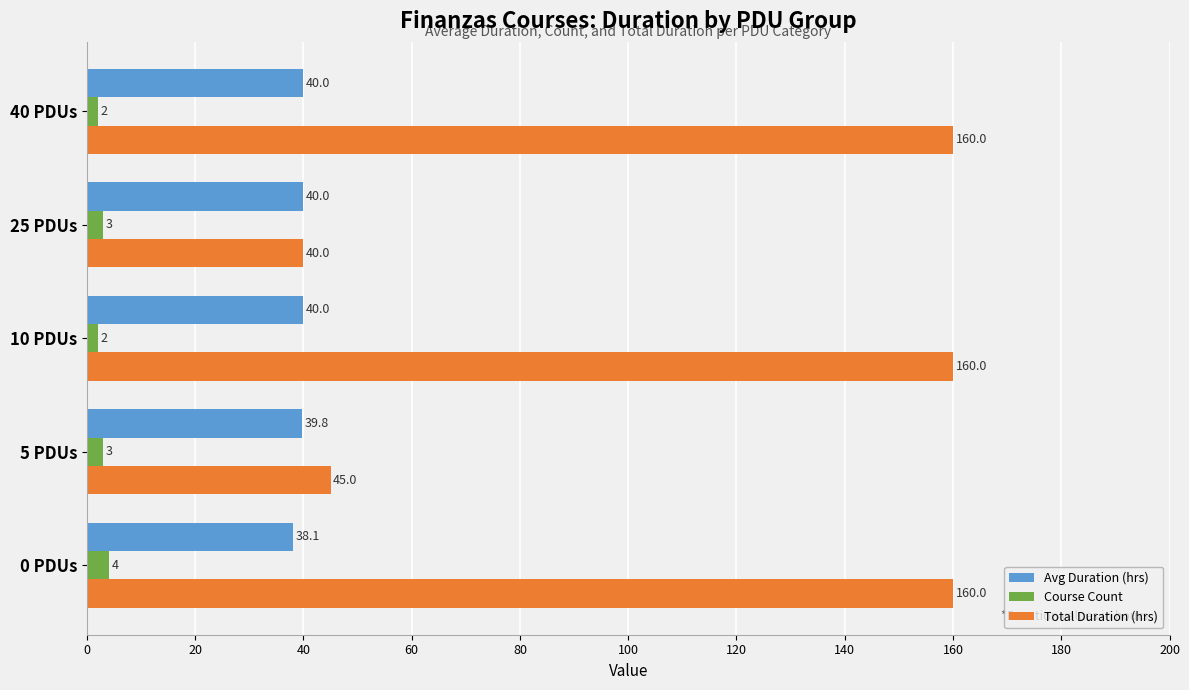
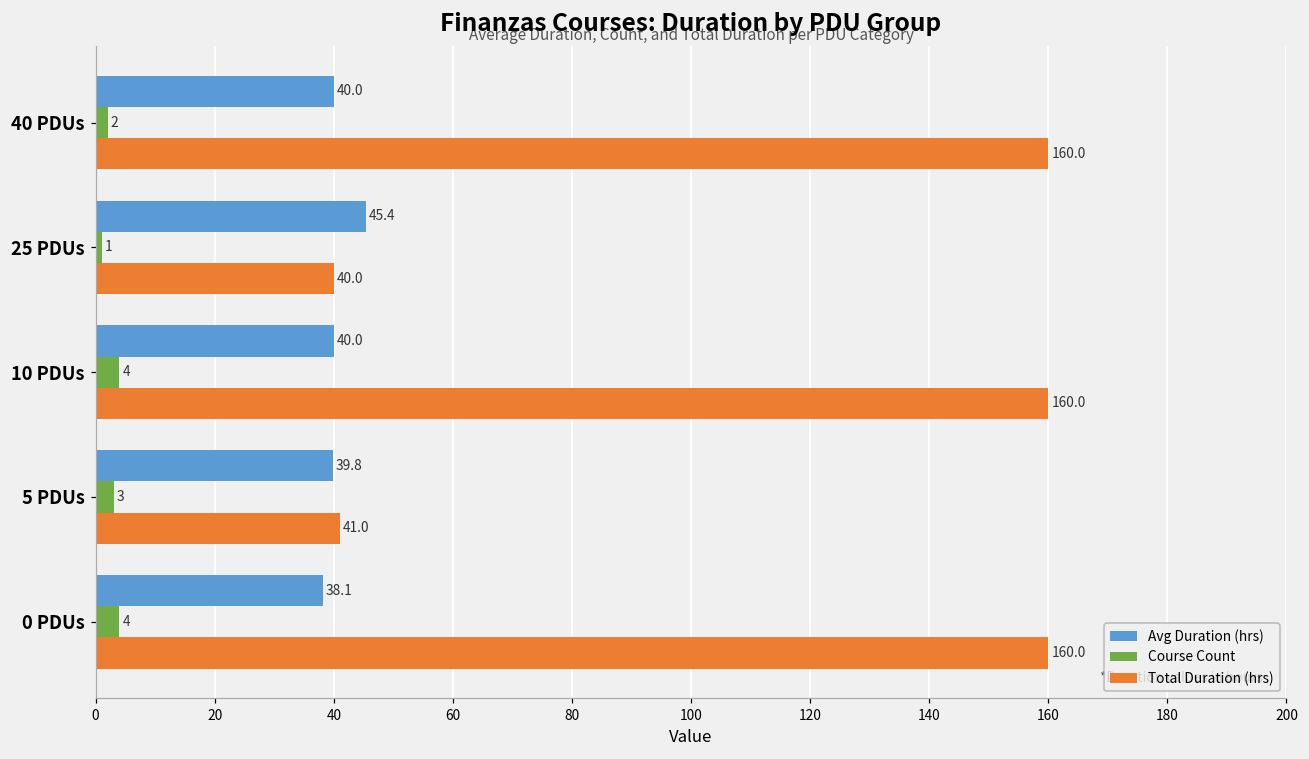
Avg Duration (hrs), 25 PDUs: 40.0 -> 45.4
Course Count, 25 PDUs: 3 -> 1
Course Count, 10 PDUs: 2 -> 4
Total Duration (hrs), 5 PDUs: 45.0 -> 41.0
